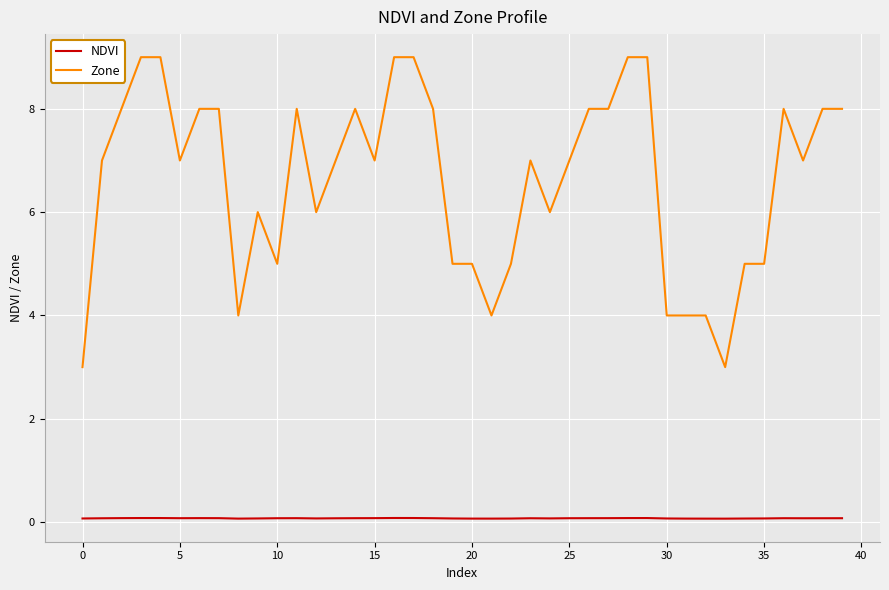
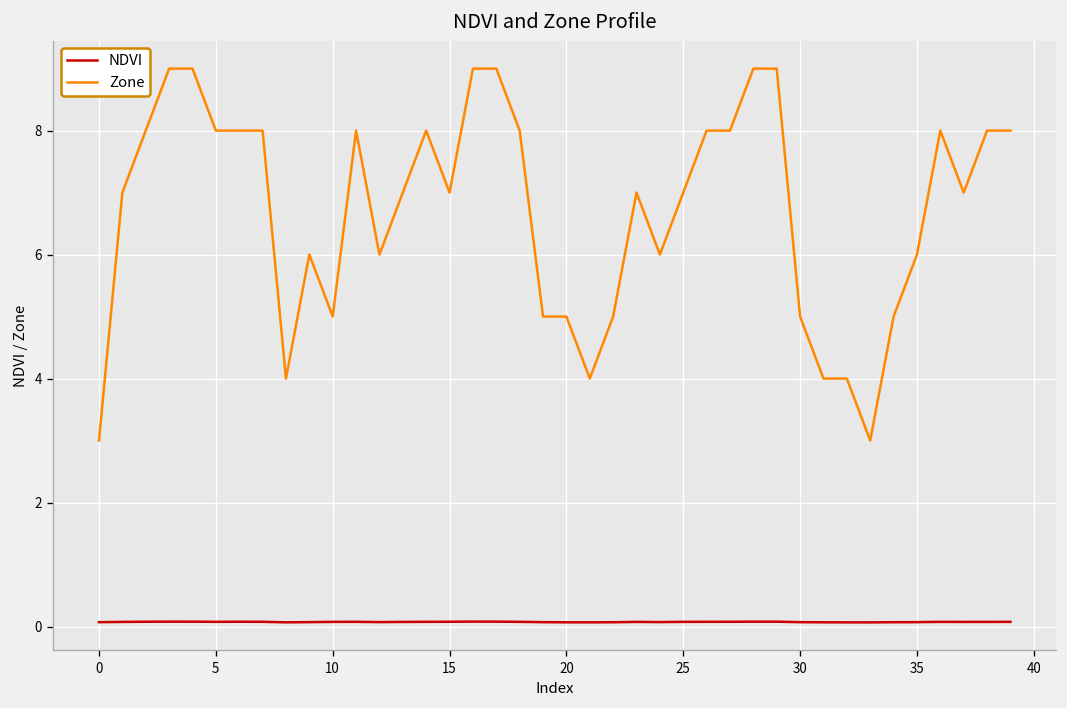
Zone, 5: 7 -> 8
Zone, 30: 4 -> 5
Zone, 35: 5 -> 6
